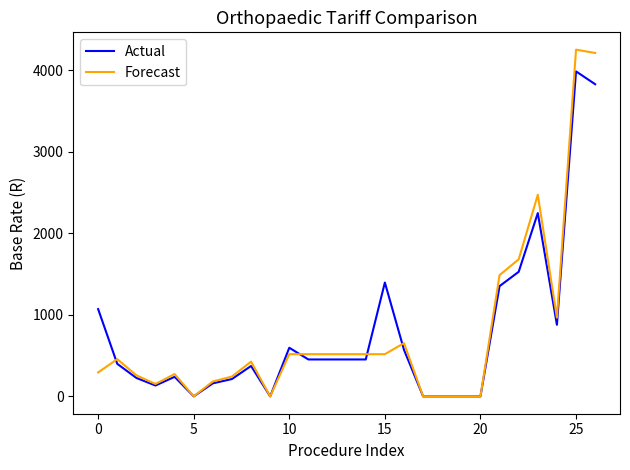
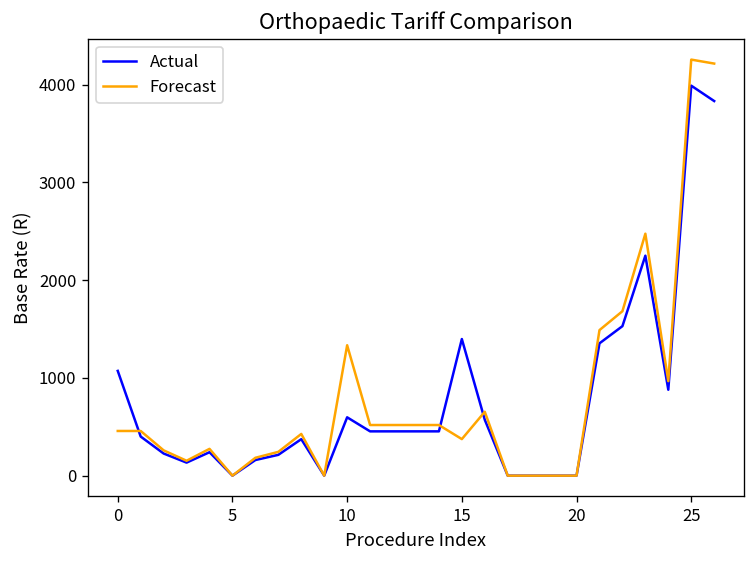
Forecast, 0: 300 -> 500
Forecast, 10: 500 -> 1300
Forecast, 15: 500 -> 400
